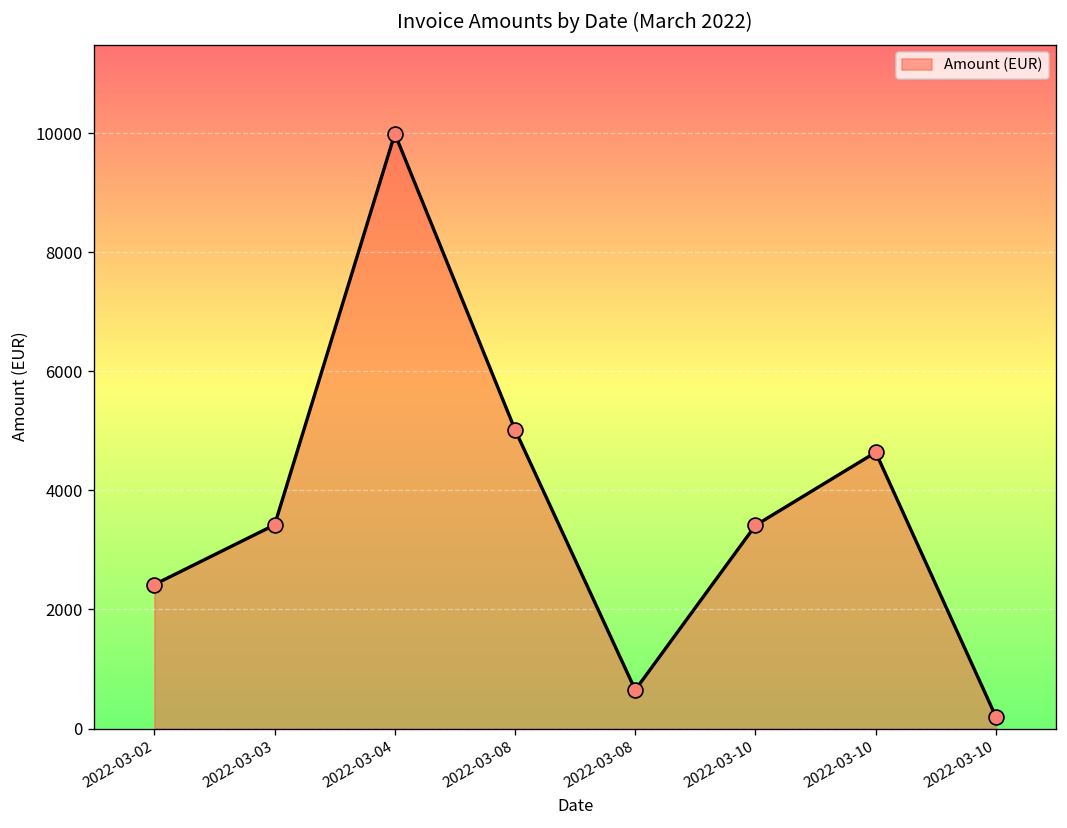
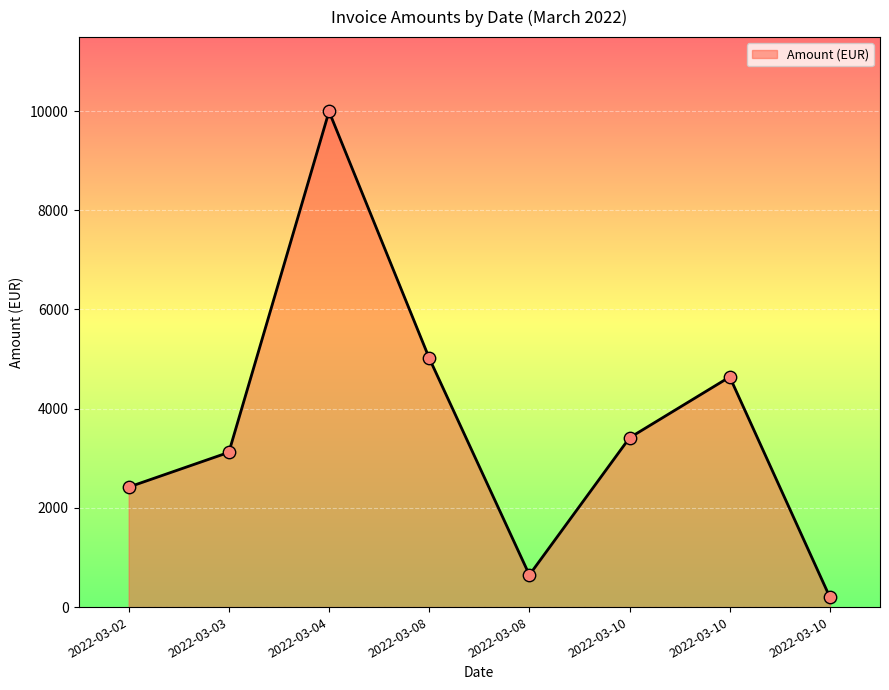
2022-03-03: 3400 -> 3100
